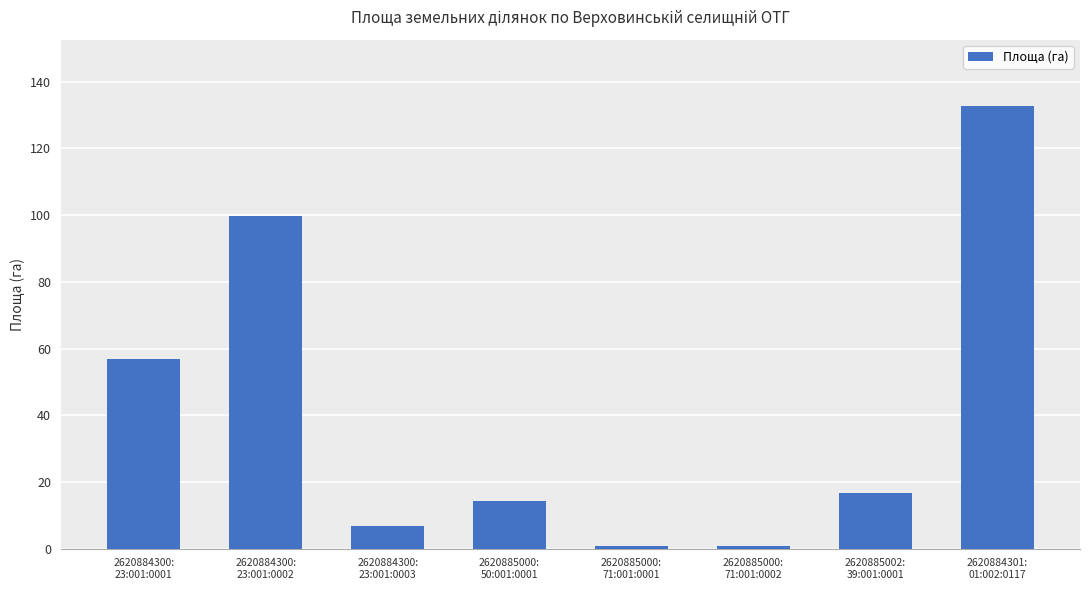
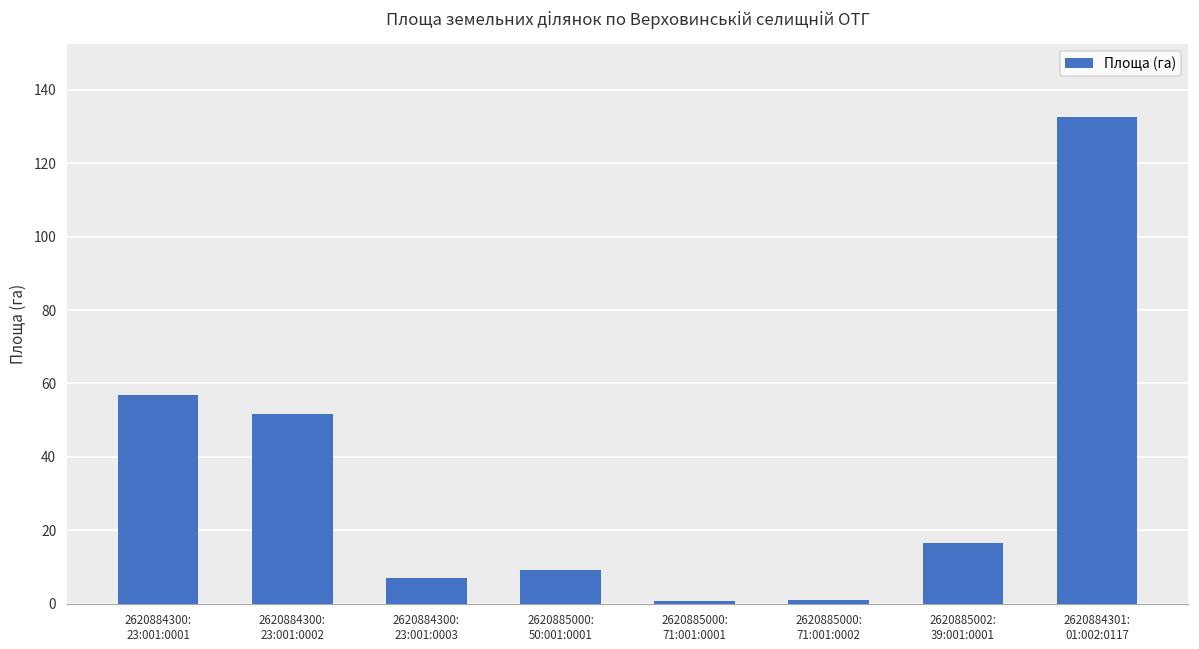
2620884300: 23:001:0002: 100 -> 52
2620885000: 50:001:0001: 14 -> 9
